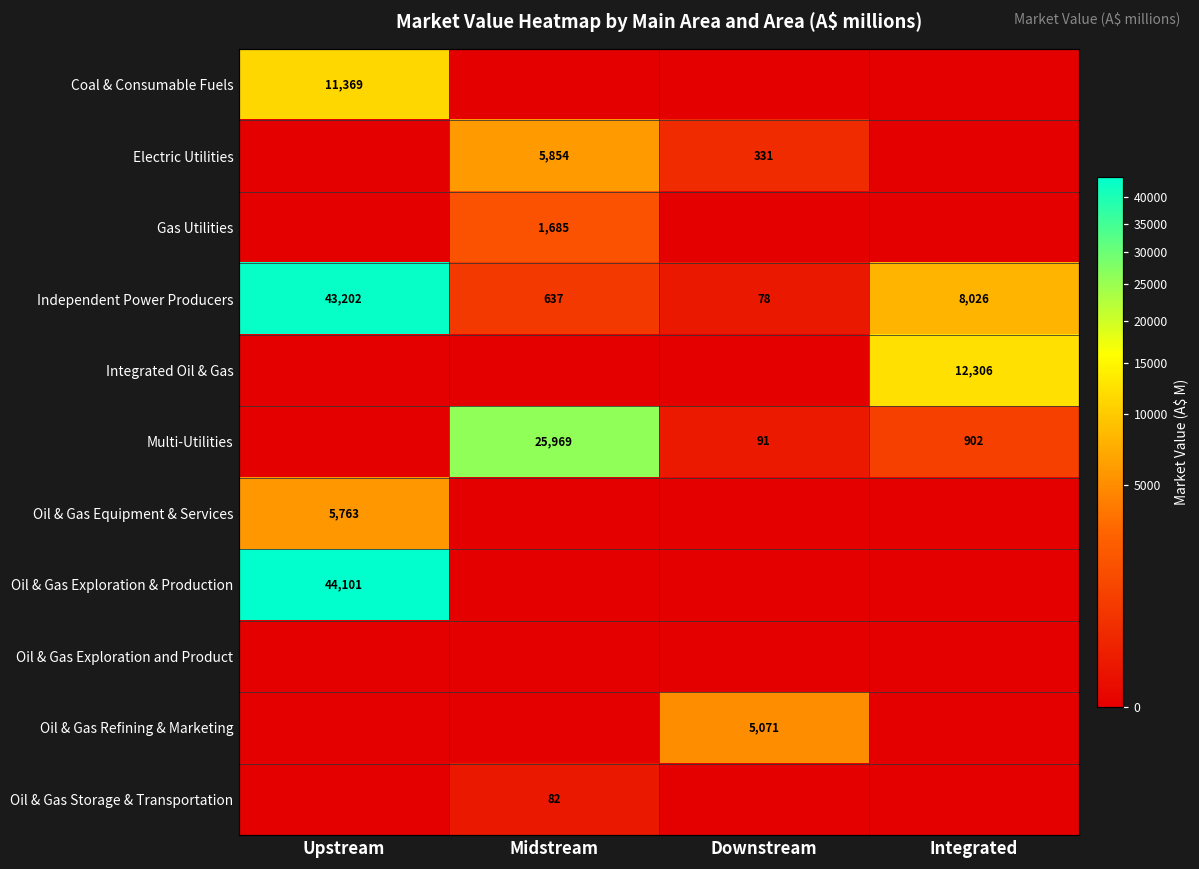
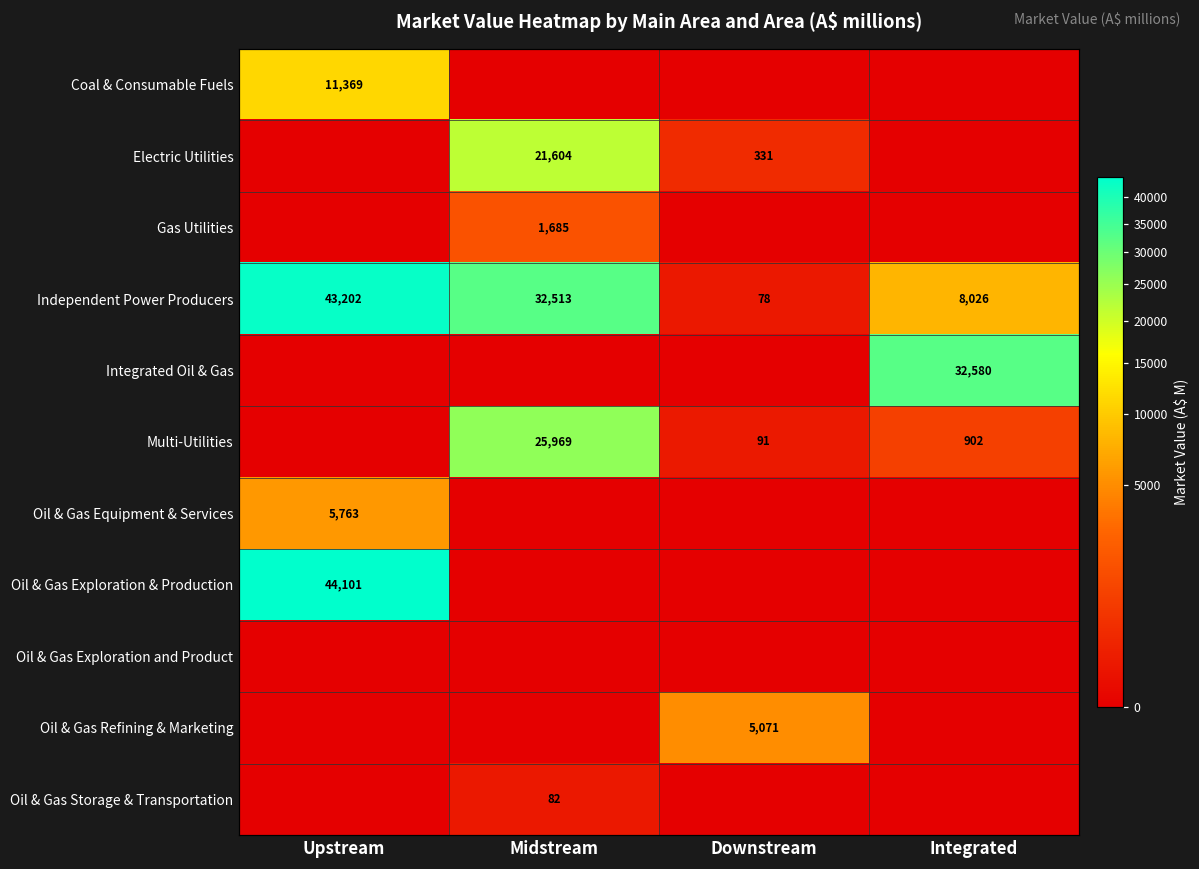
Electric Utilities, Midstream: 5,854 -> 21,604
Independent Power Producers, Midstream: 637 -> 32,513
Integrated Oil & Gas, Integrated: 12,306 -> 32,580
